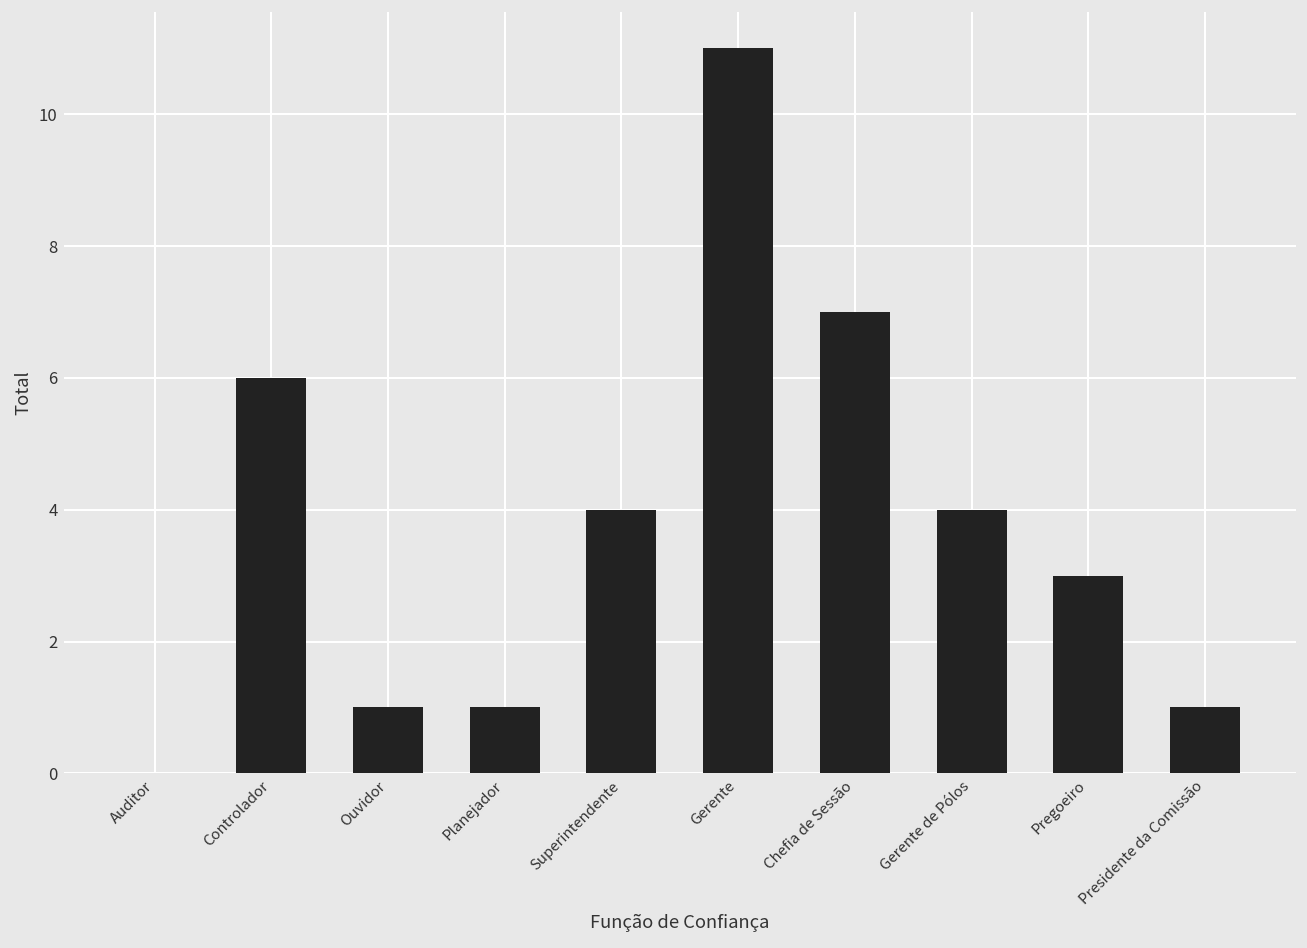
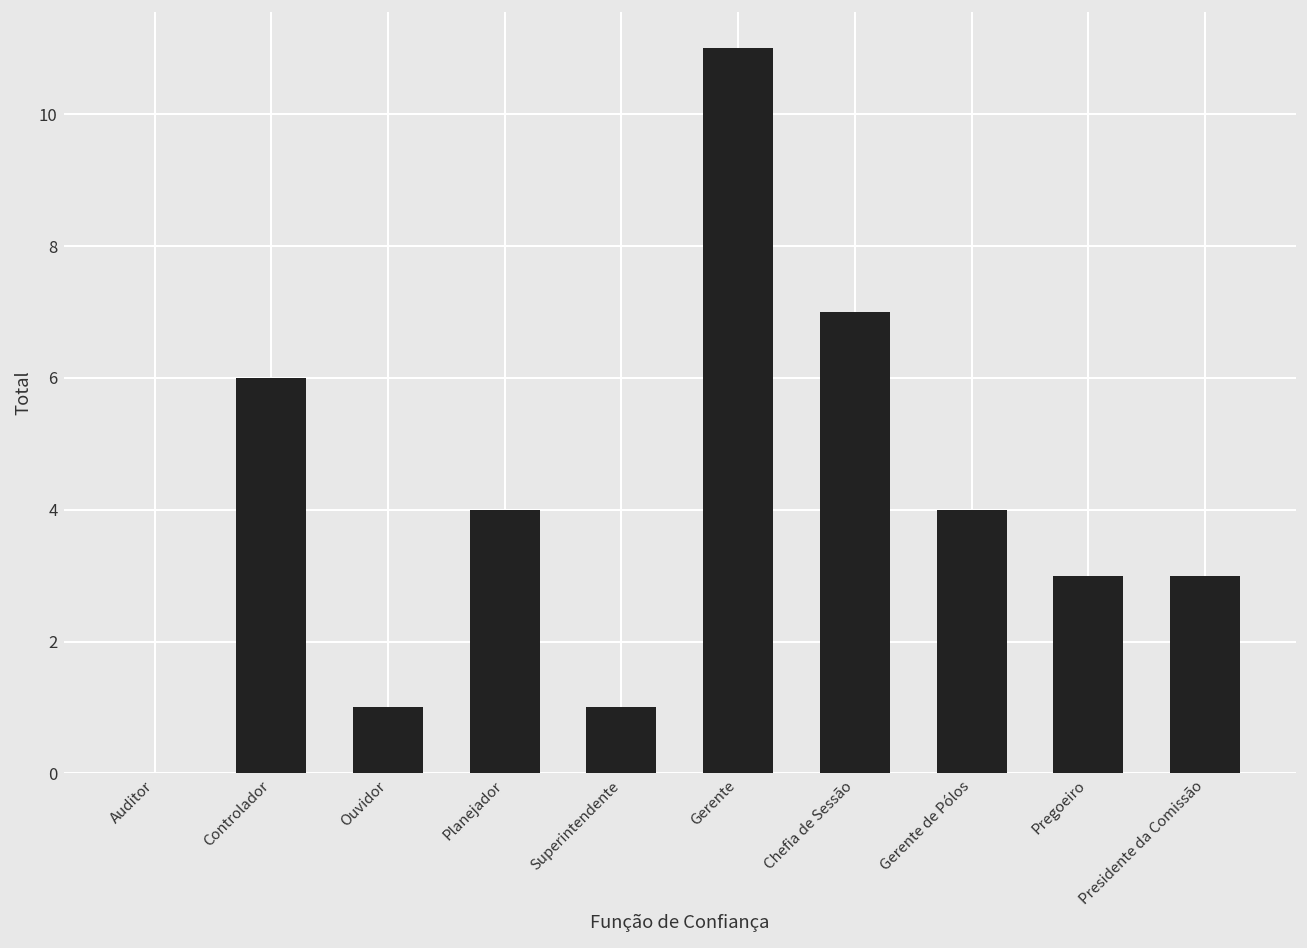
Planejador: 1 -> 4
Superintendente: 4 -> 1
Presidente da Comissão: 1 -> 3
